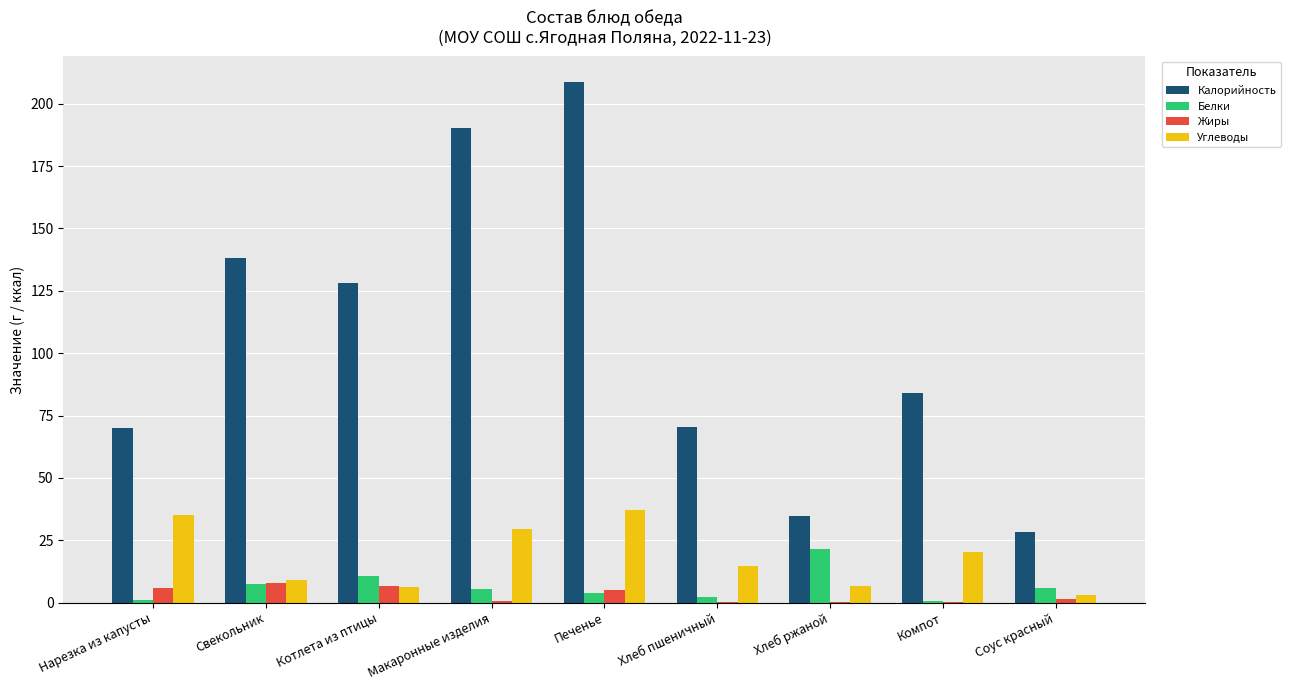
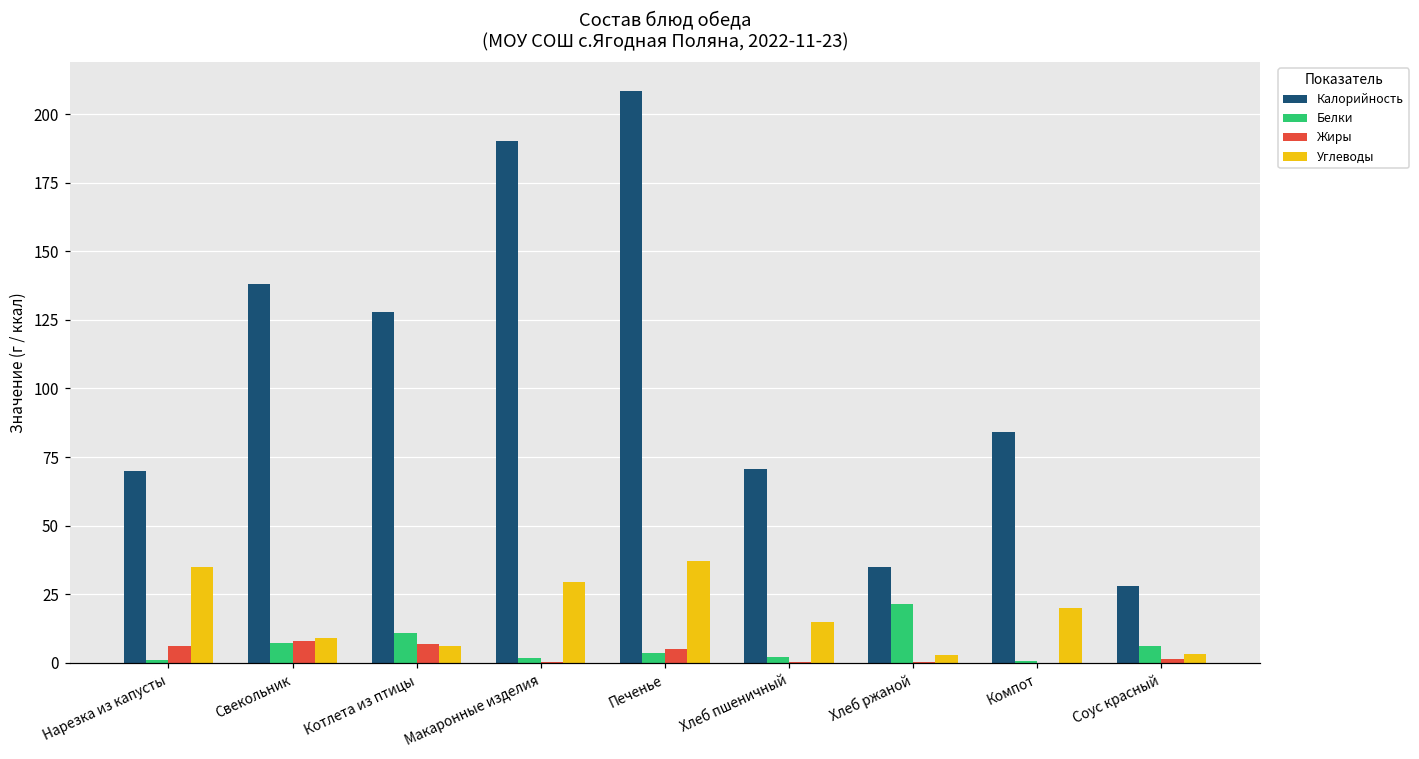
Белки, Макаронные изделия: 6 -> 2
Углеводы, Хлеб ржаной: 7 -> 3
